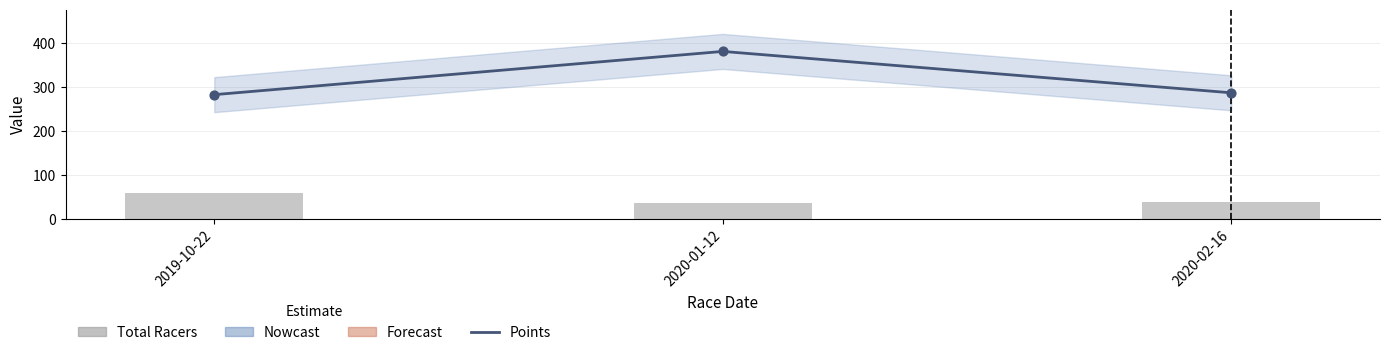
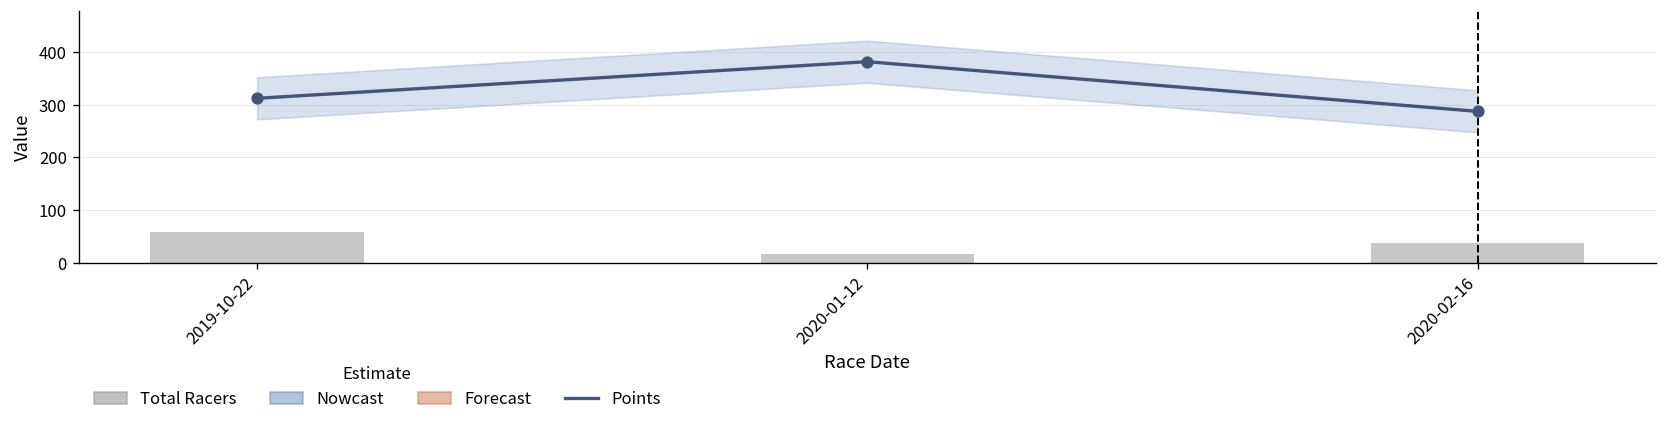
Points, 2019-10-22: 280 -> 310
Total Racers, 2020-01-12: 40 -> 20
